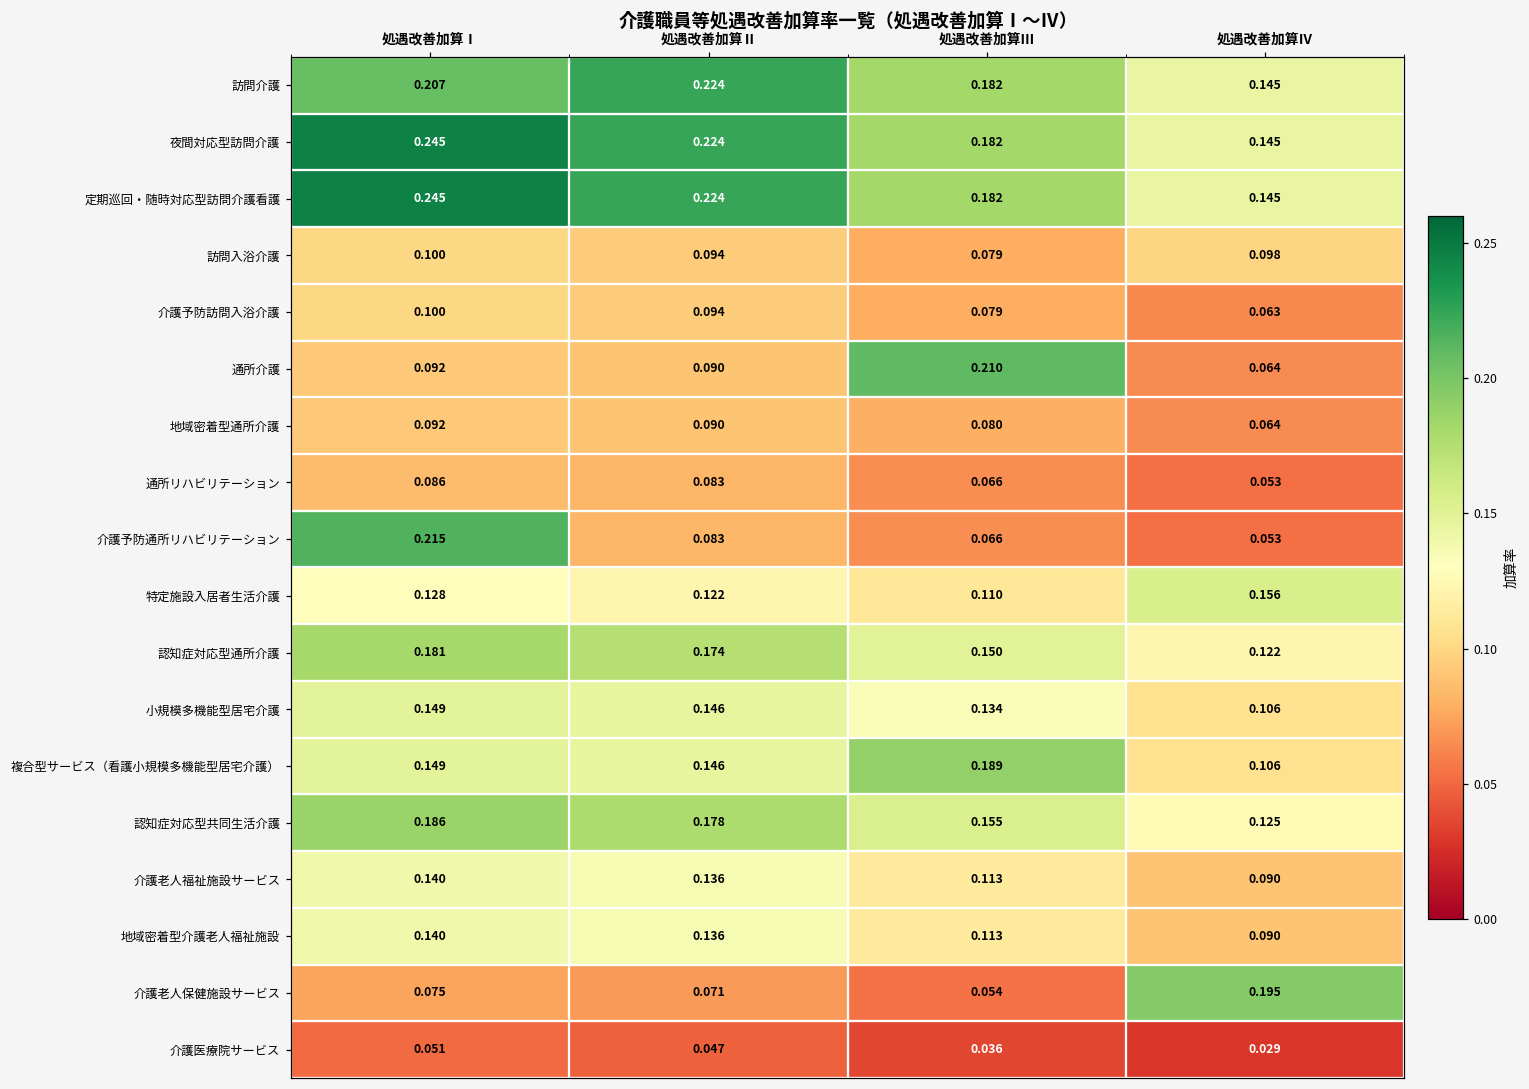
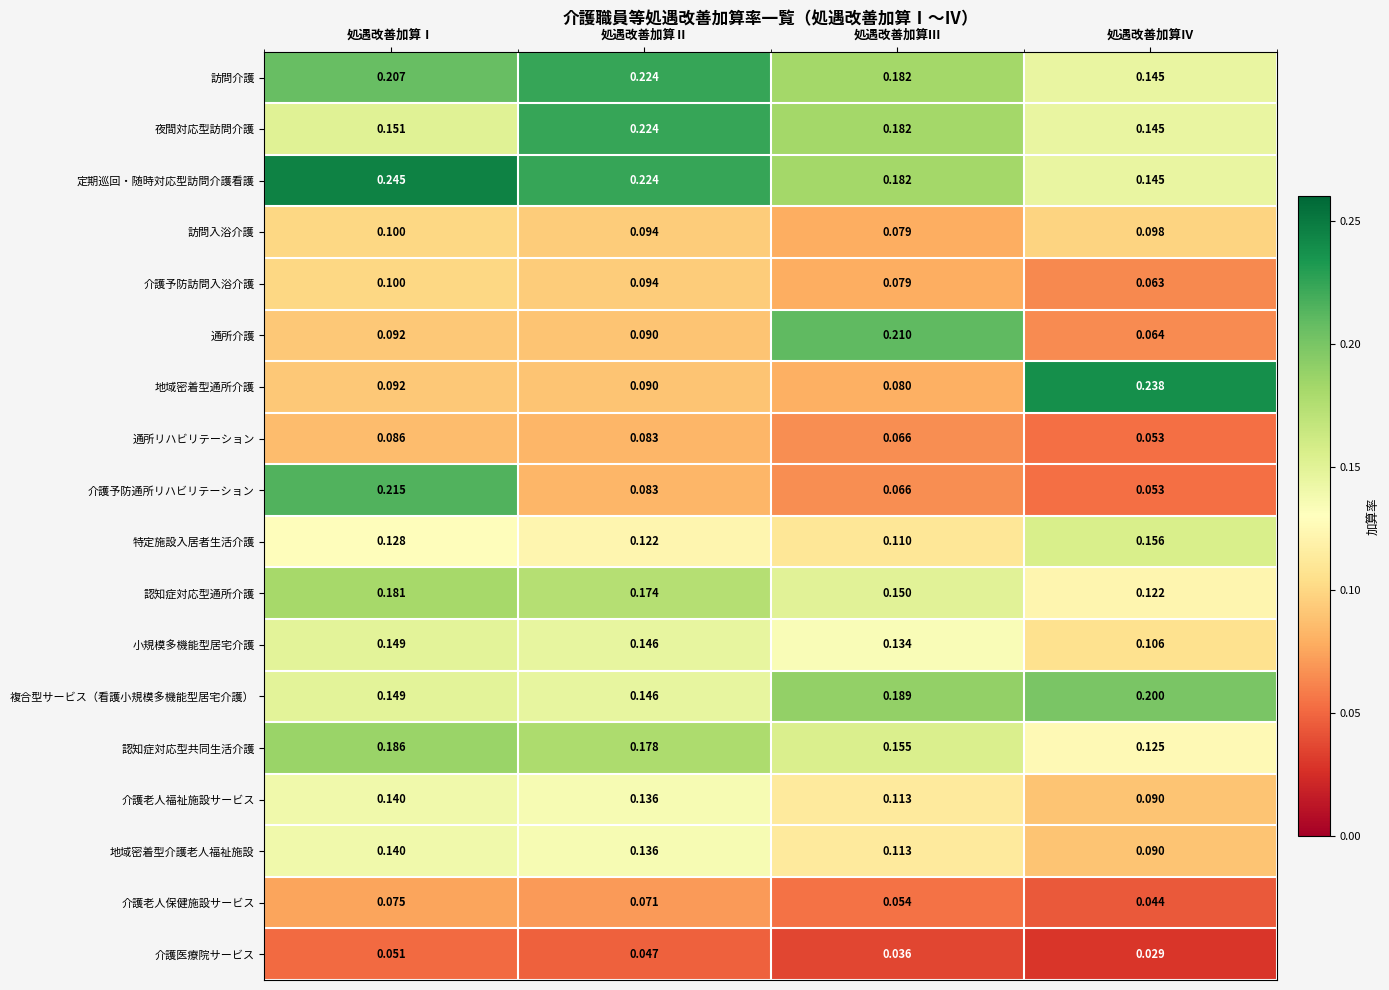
夜間対応型訪問介護, 処遇改善加算Ⅰ: 0.245 -> 0.151
地域密着型通所介護, 処遇改善加算Ⅳ: 0.064 -> 0.238
複合型サービス（看護小規模多機能型居宅介護）, 処遇改善加算Ⅳ: 0.106 -> 0.200
介護老人保健施設サービス, 処遇改善加算Ⅳ: 0.195 -> 0.044
